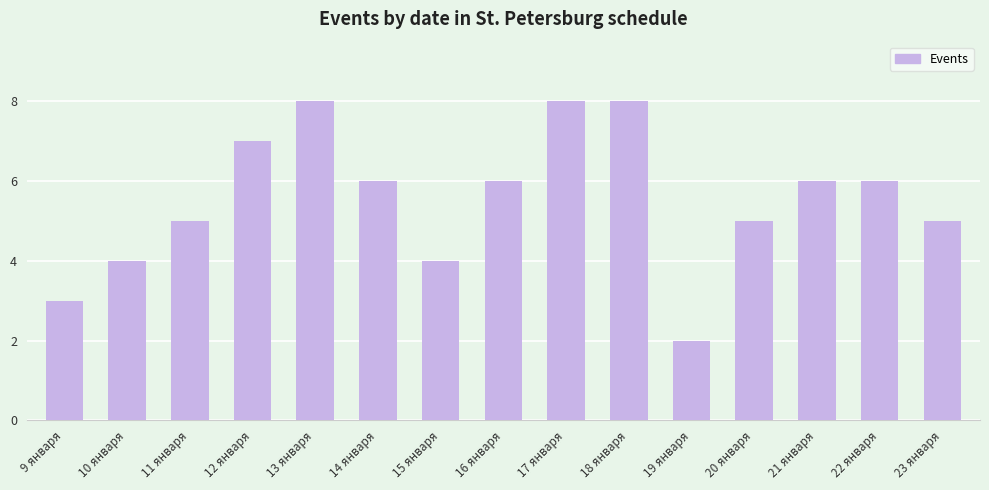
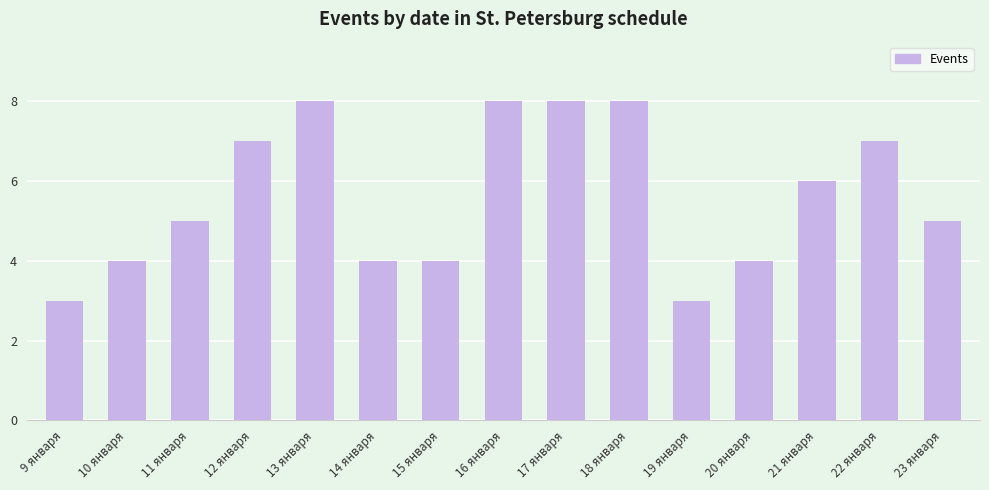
14 января: 6 -> 4
16 января: 6 -> 8
19 января: 2 -> 3
20 января: 5 -> 4
22 января: 6 -> 7
